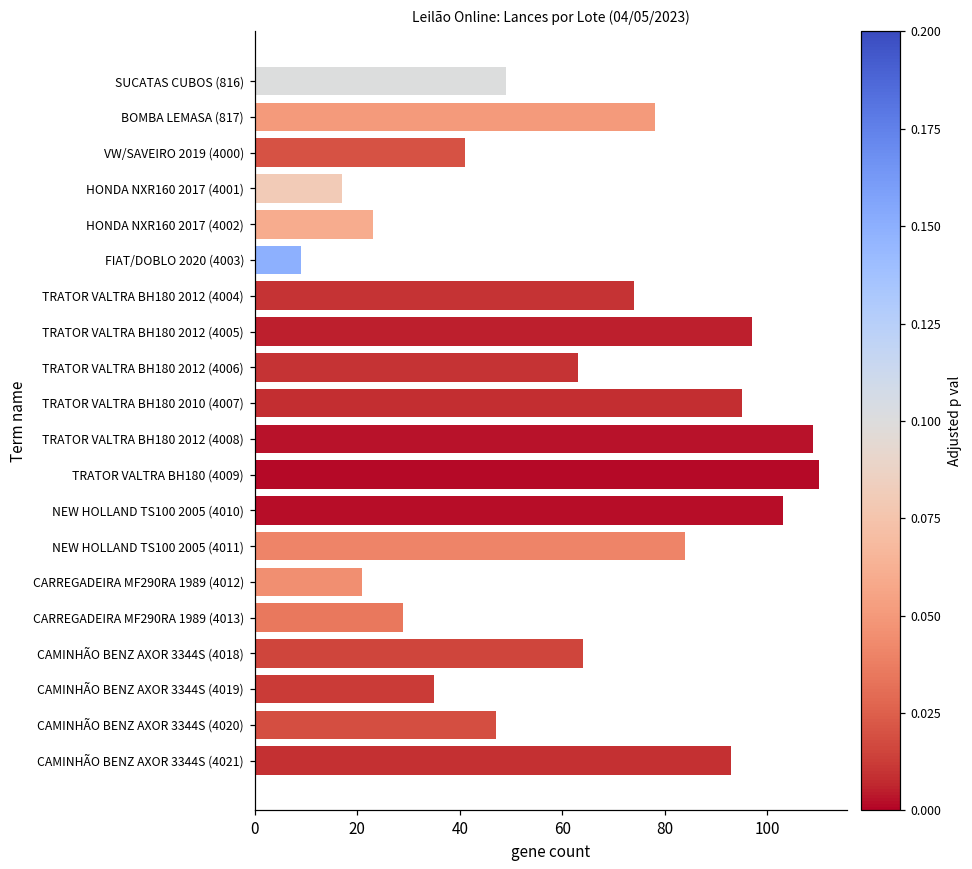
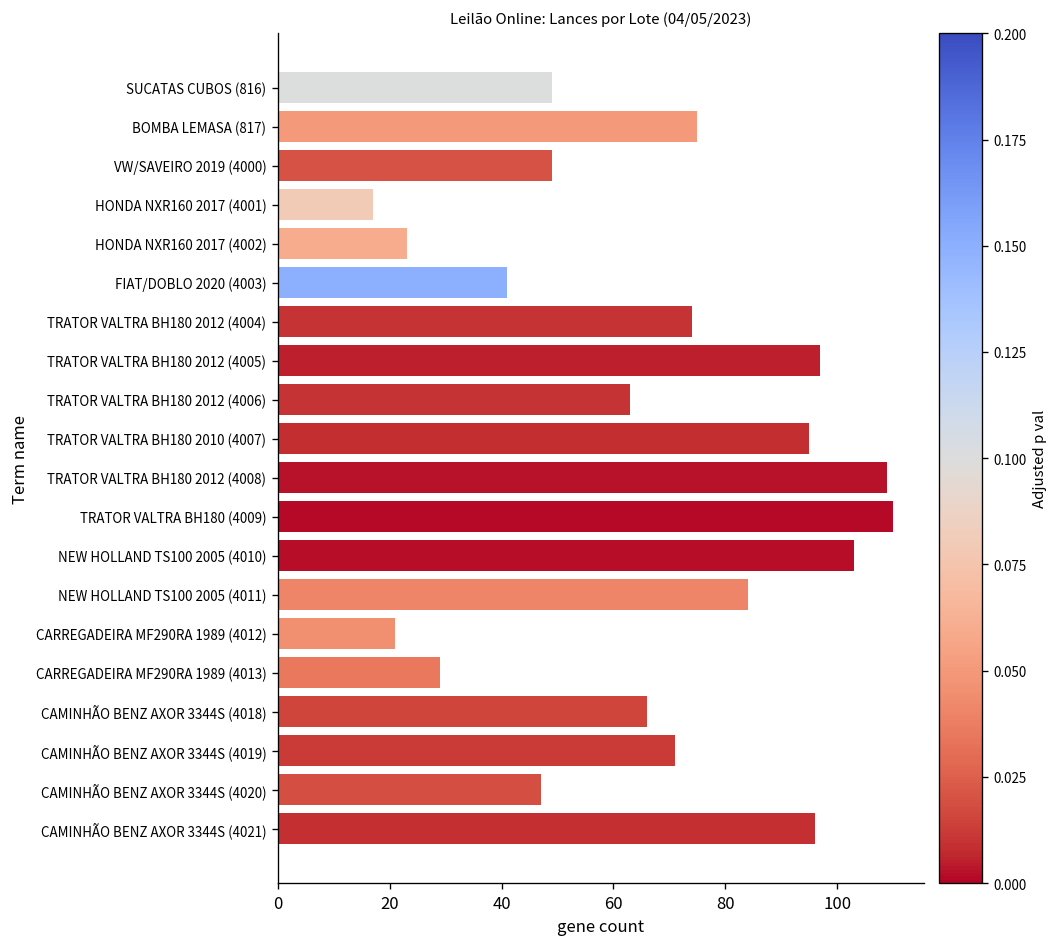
BOMBA LEMASA (817): 78 -> 75
VW/SAVEIRO 2019 (4000): 41 -> 49
FIAT/DOBLO 2020 (4003): 9 -> 41
CAMINHÃO BENZ AXOR 3344S (4018): 64 -> 66
CAMINHÃO BENZ AXOR 3344S (4019): 35 -> 71
CAMINHÃO BENZ AXOR 3344S (4021): 93 -> 96
